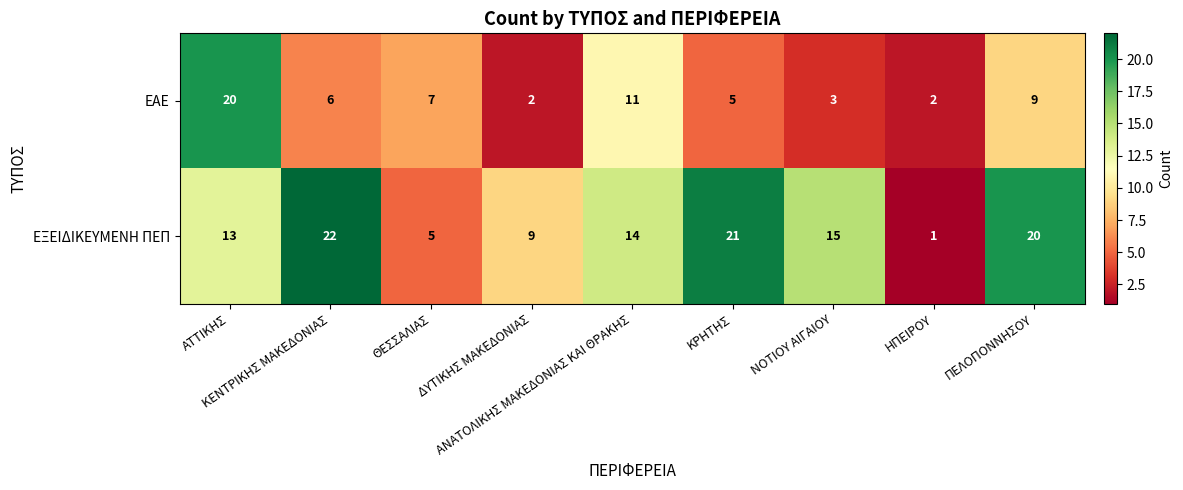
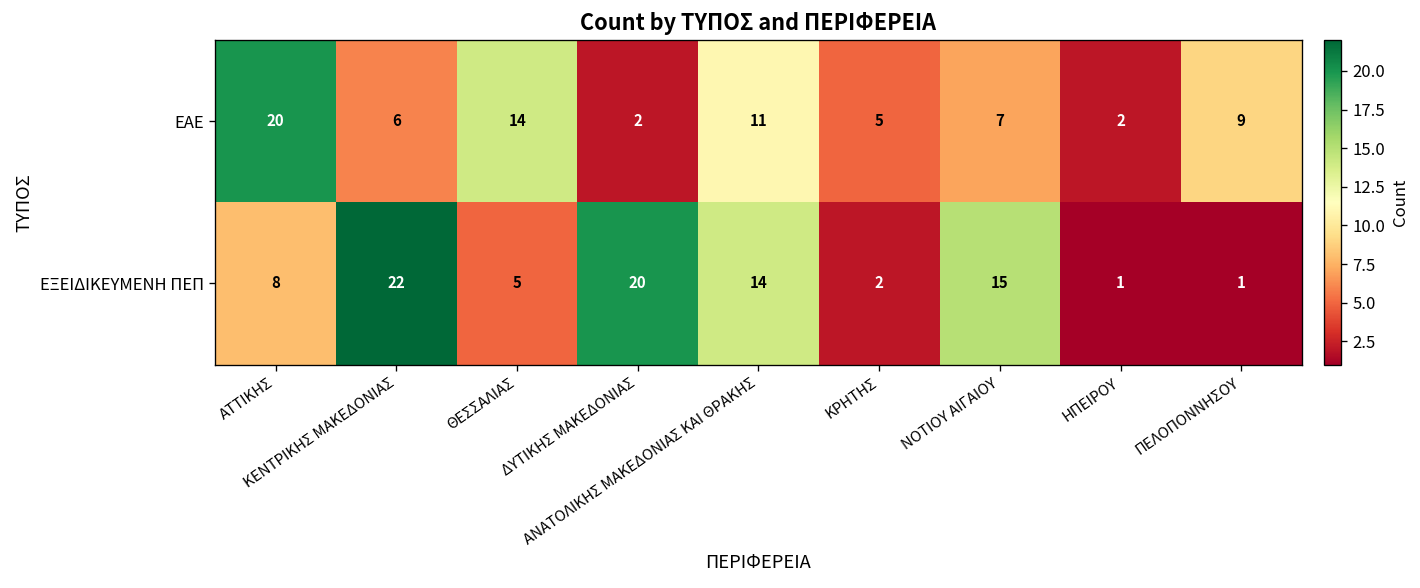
ΕΑΕ, ΘΕΣΣΑΛΙΑΣ: 7 -> 14
ΕΑΕ, ΝΟΤΙΟΥ ΑΙΓΑΙΟΥ: 3 -> 7
ΕΞΕΙΔΙΚΕΥΜΕΝΗ ΠΕΠ, ΑΤΤΙΚΗΣ: 13 -> 8
ΕΞΕΙΔΙΚΕΥΜΕΝΗ ΠΕΠ, ΔΥΤΙΚΗΣ ΜΑΚΕΔΟΝΙΑΣ: 9 -> 20
ΕΞΕΙΔΙΚΕΥΜΕΝΗ ΠΕΠ, ΚΡΗΤΗΣ: 21 -> 2
ΕΞΕΙΔΙΚΕΥΜΕΝΗ ΠΕΠ, ΠΕΛΟΠΟΝΝΗΣΟΥ: 20 -> 1
